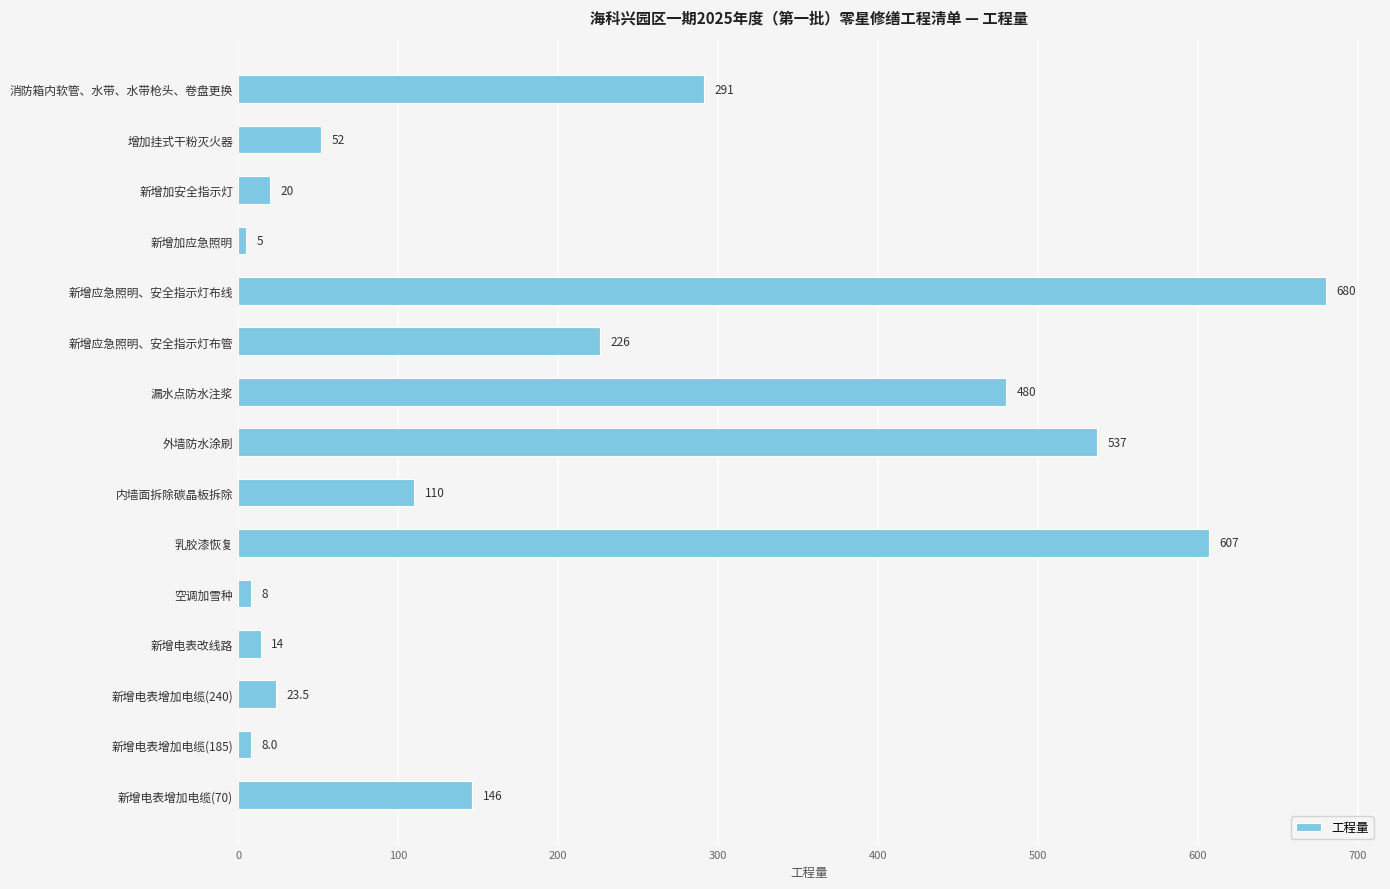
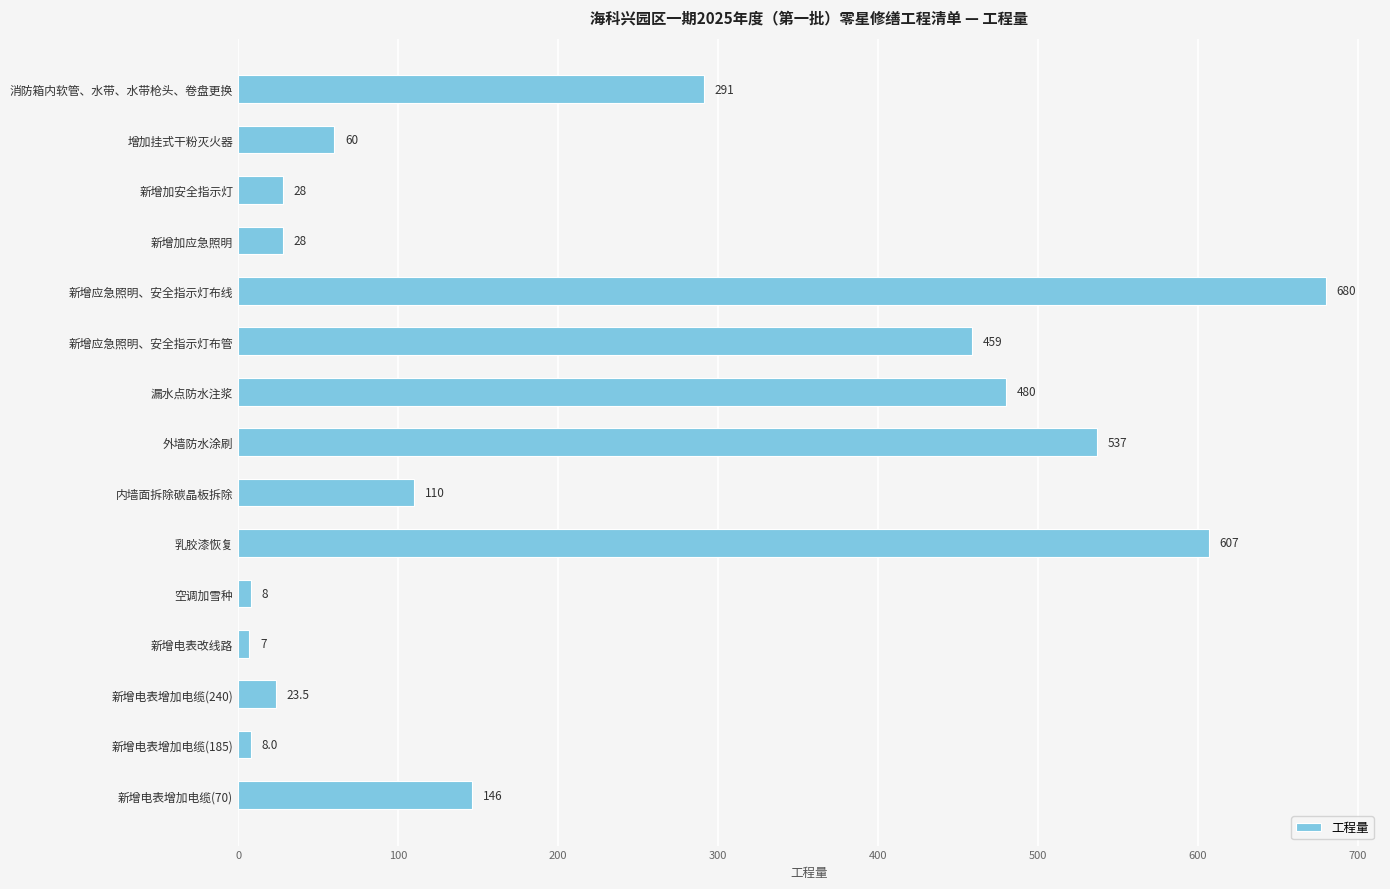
增加挂式干粉灭火器: 52 -> 60
新增加安全指示灯: 20 -> 28
新增加应急照明: 5 -> 28
新增应急照明、安全指示灯布管: 226 -> 459
新增电表改线路: 14 -> 7
